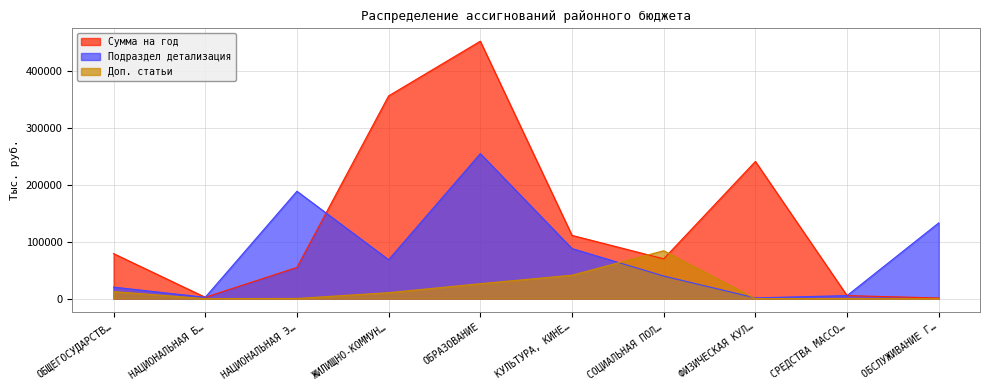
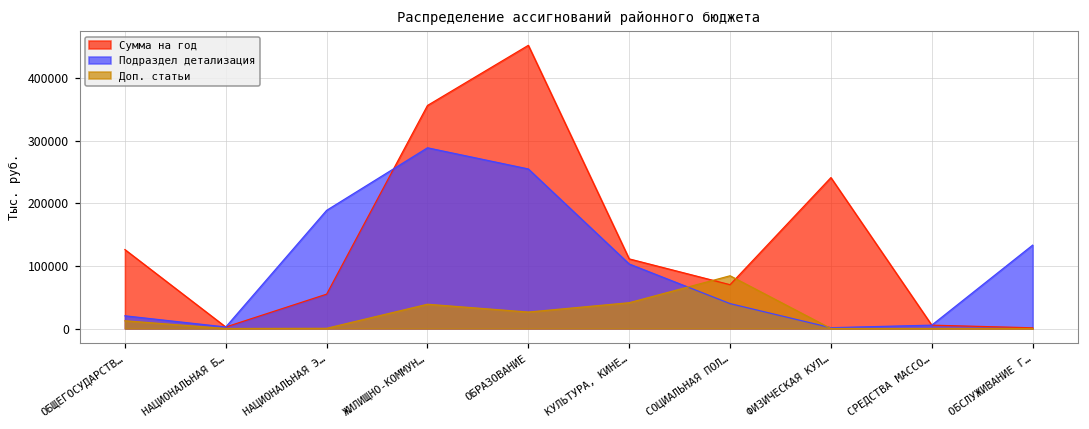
Сумма на год, ОБЩЕГОСУДАРСТВ…: 80000 -> 130000
Подраздел детализация, ЖИЛИЩНО-КОММУН…: 70000 -> 290000
Доп. статьи, ЖИЛИЩНО-КОММУН…: 10000 -> 40000
Подраздел детализация, КУЛЬТУРА, КИНЕ…: 90000 -> 100000
